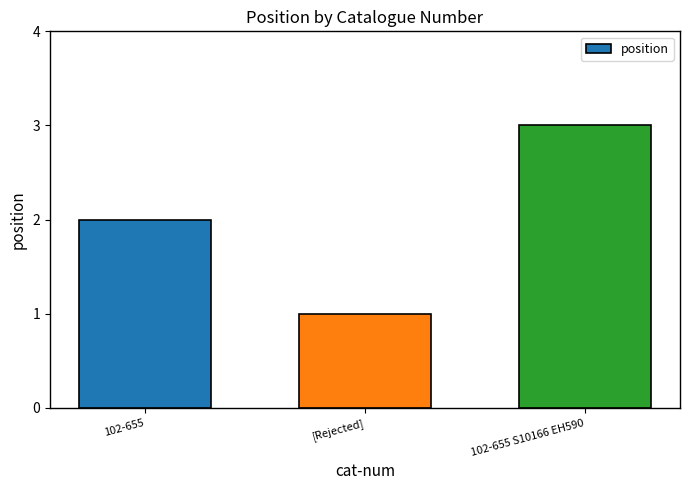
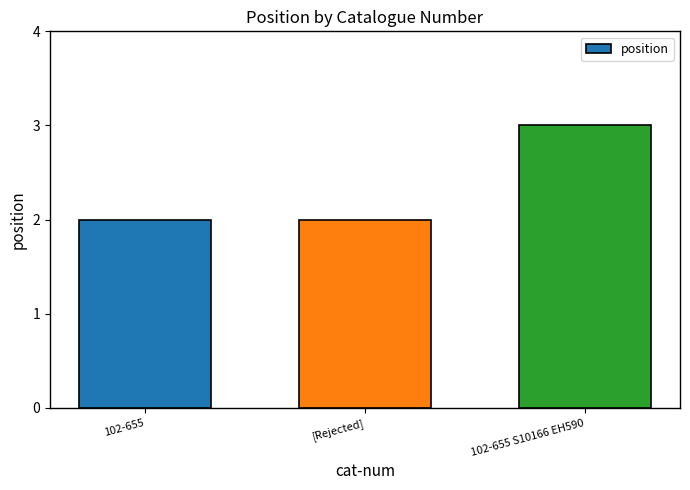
[Rejected]: 1 -> 2
